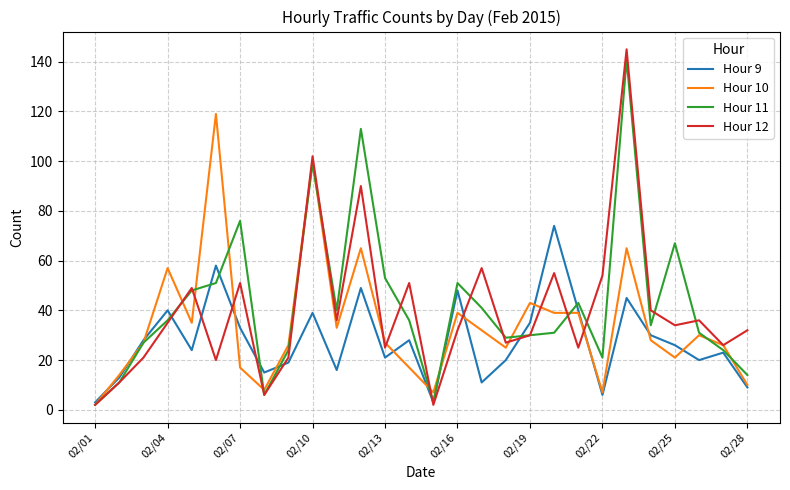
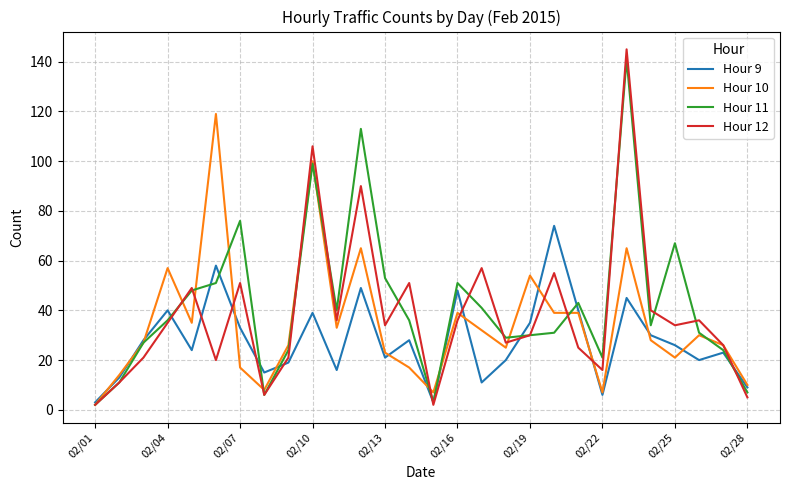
Hour 12, 02/10: 102 -> 106
Hour 10, 02/13: 27 -> 23
Hour 12, 02/13: 25 -> 34
Hour 12, 02/16: 32 -> 36
Hour 10, 02/19: 43 -> 54
Hour 12, 02/22: 54 -> 16
Hour 11, 02/28: 14 -> 7
Hour 12, 02/28: 32 -> 5
